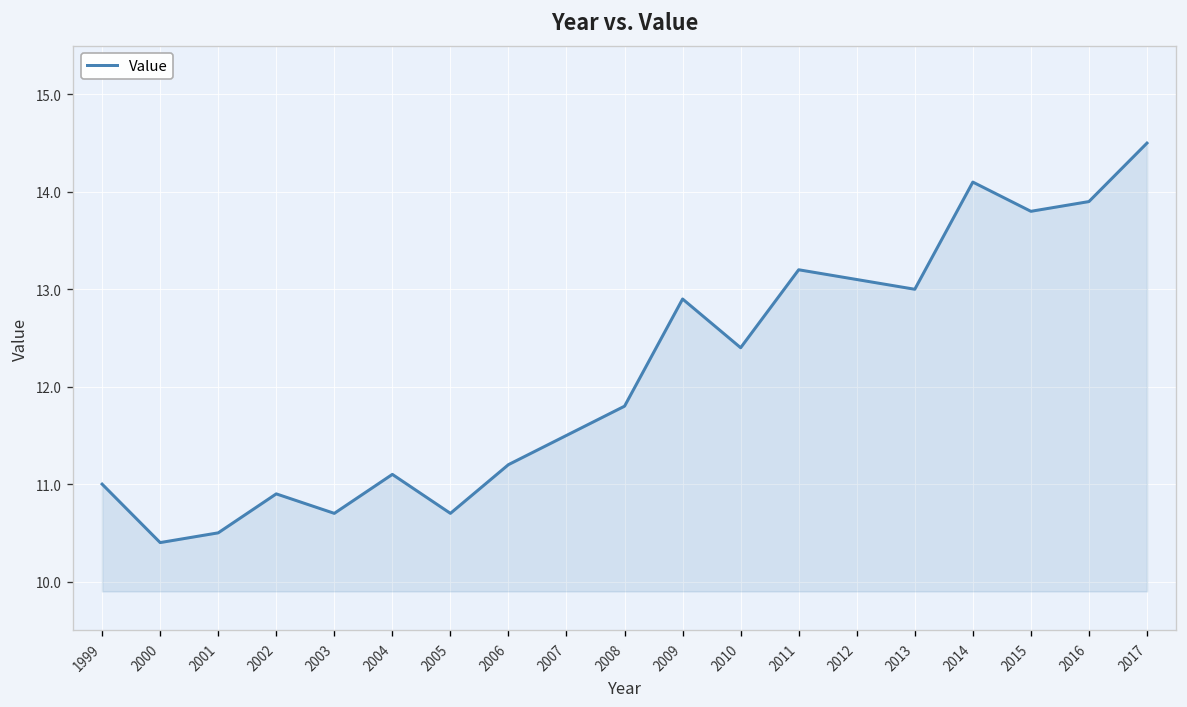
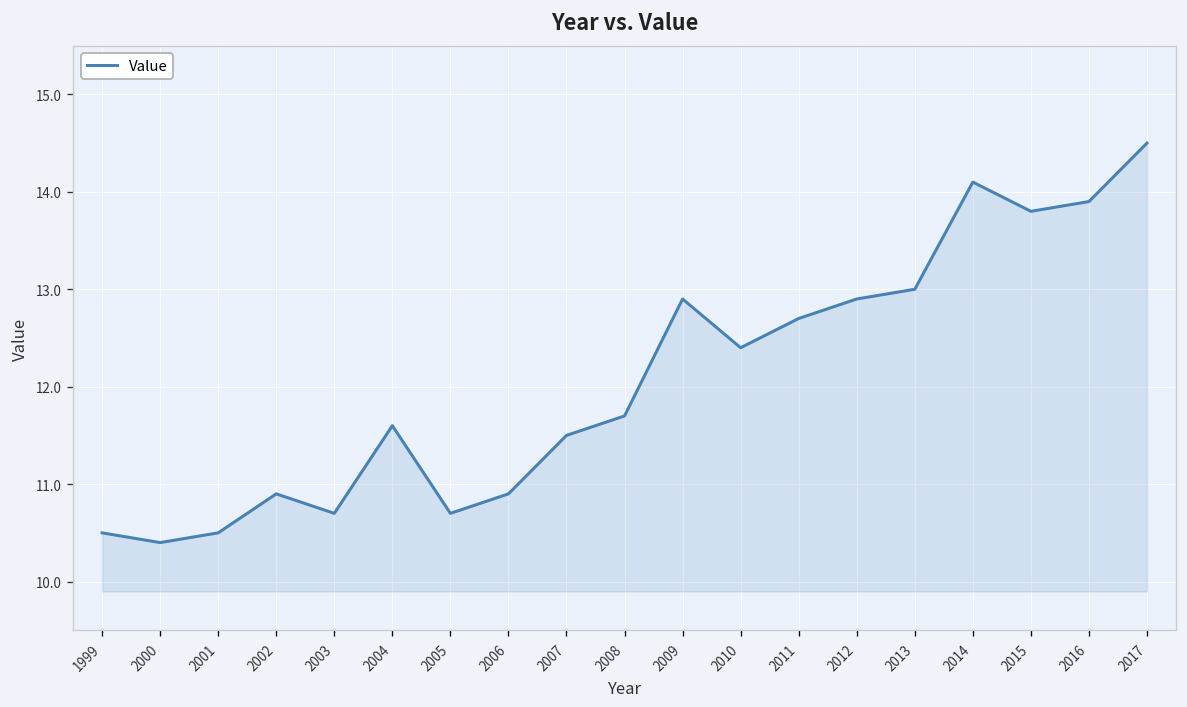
1999: 11.0 -> 10.5
2004: 11.1 -> 11.6
2006: 11.2 -> 10.9
2008: 11.8 -> 11.7
2011: 13.2 -> 12.7
2012: 13.1 -> 12.9
